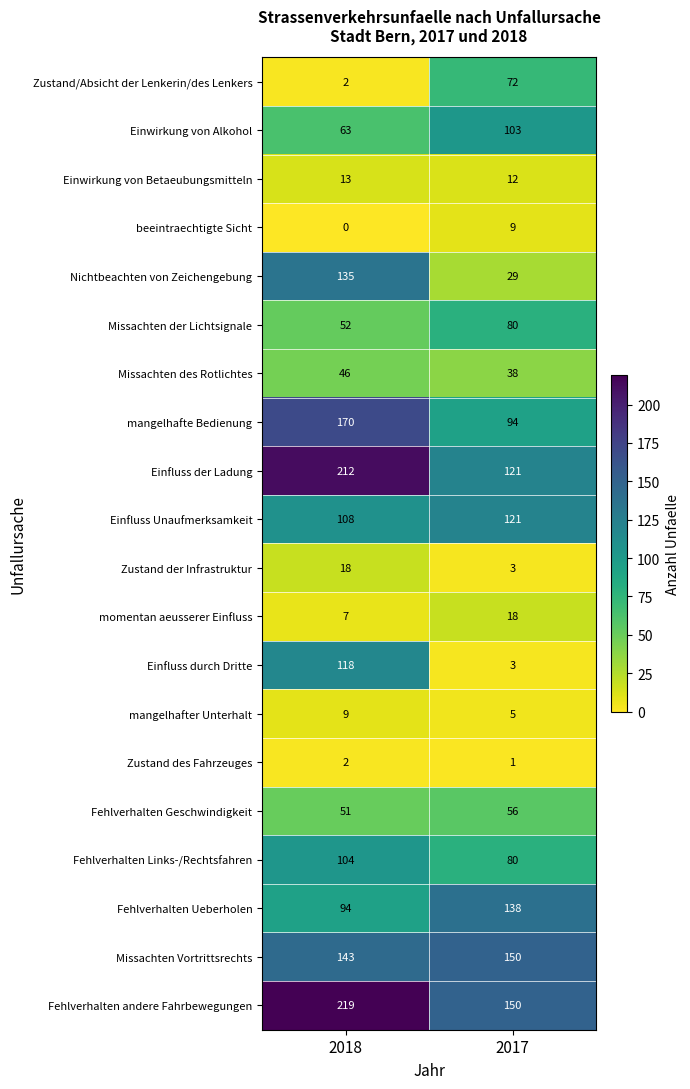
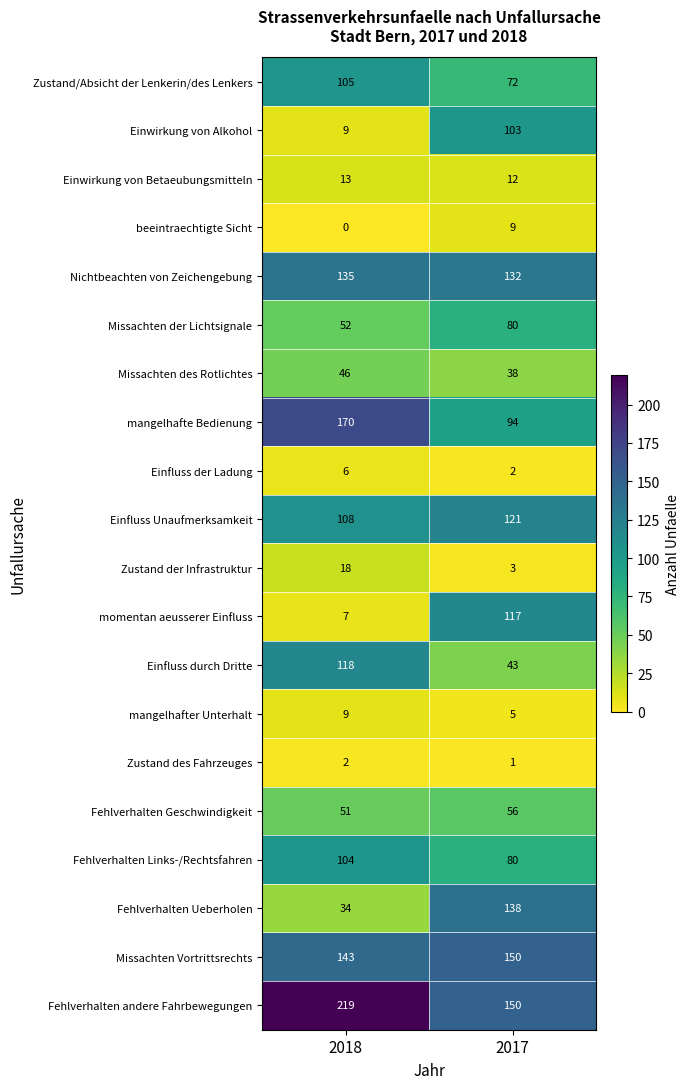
Zustand/Absicht der Lenkerin/des Lenkers, 2018: 2 -> 105
Einwirkung von Alkohol, 2018: 63 -> 9
Nichtbeachten von Zeichengebung, 2017: 29 -> 132
Einfluss der Ladung, 2018: 212 -> 6
Einfluss der Ladung, 2017: 121 -> 2
momentan aeusserer Einfluss, 2017: 18 -> 117
Einfluss durch Dritte, 2017: 3 -> 43
Fehlverhalten Ueberholen, 2018: 94 -> 34
